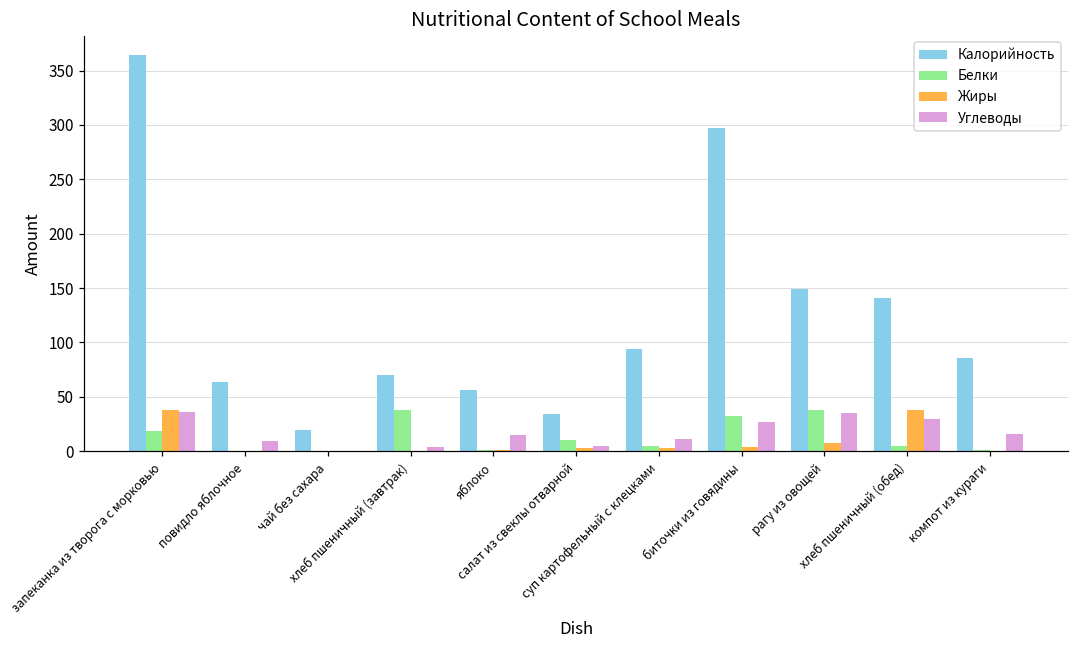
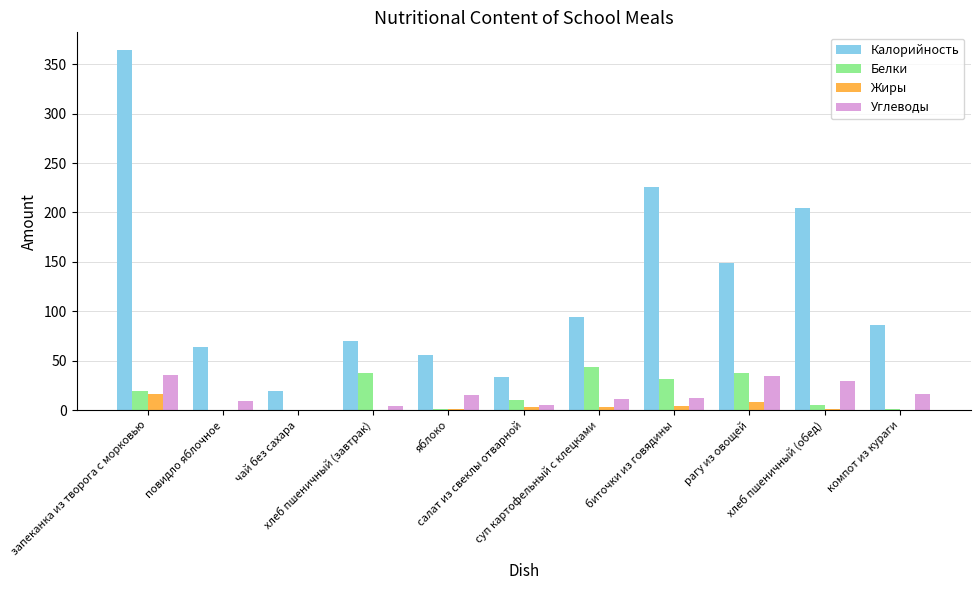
Жиры, запеканка из творога с морковью: 40 -> 20
Белки, суп картофельный с клецками: 10 -> 40
Калорийность, биточки из говядины: 300 -> 230
Углеводы, биточки из говядины: 30 -> 10
Калорийность, хлеб пшеничный (обед): 140 -> 210
Жиры, хлеб пшеничный (обед): 40 -> 0
